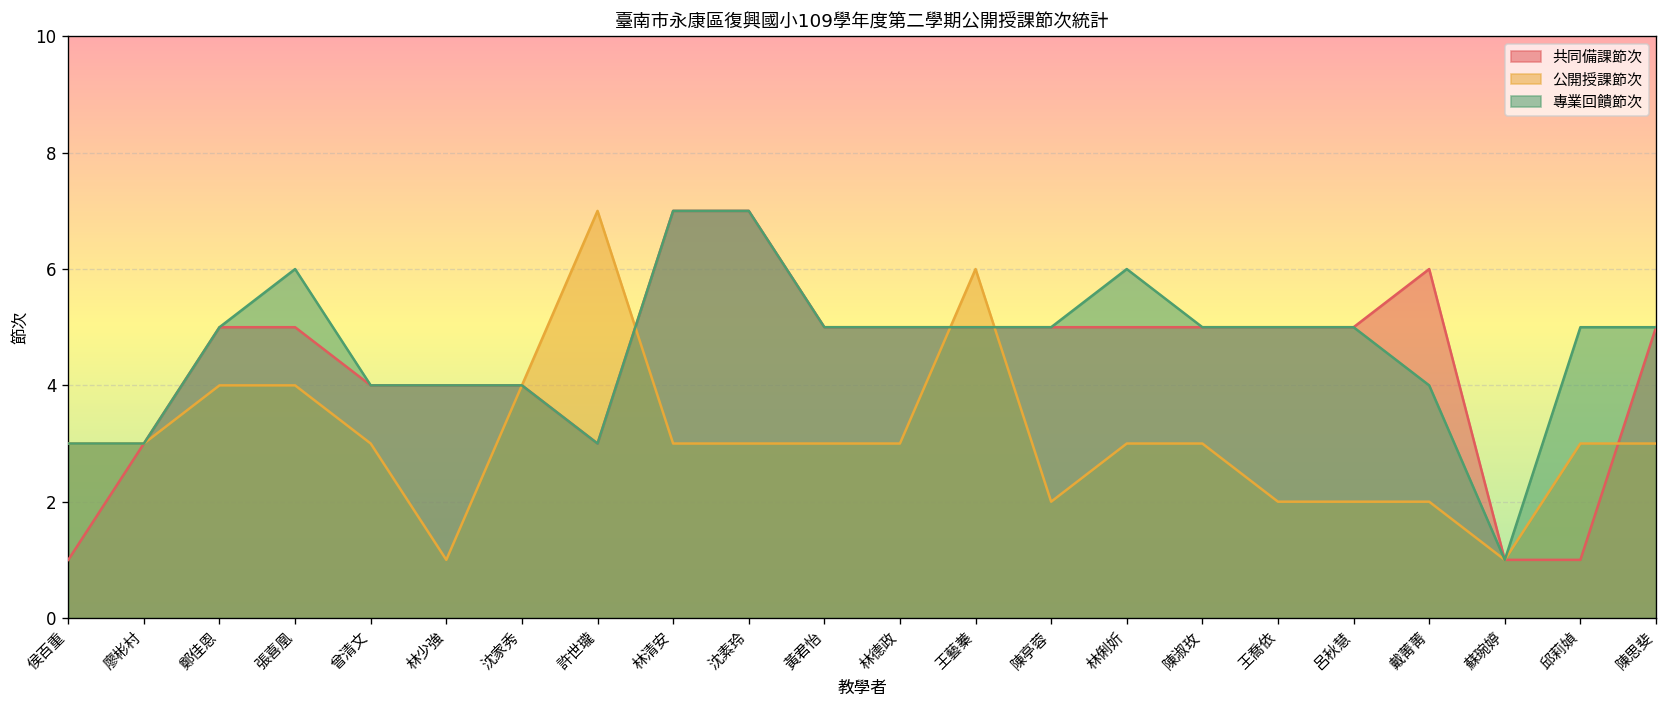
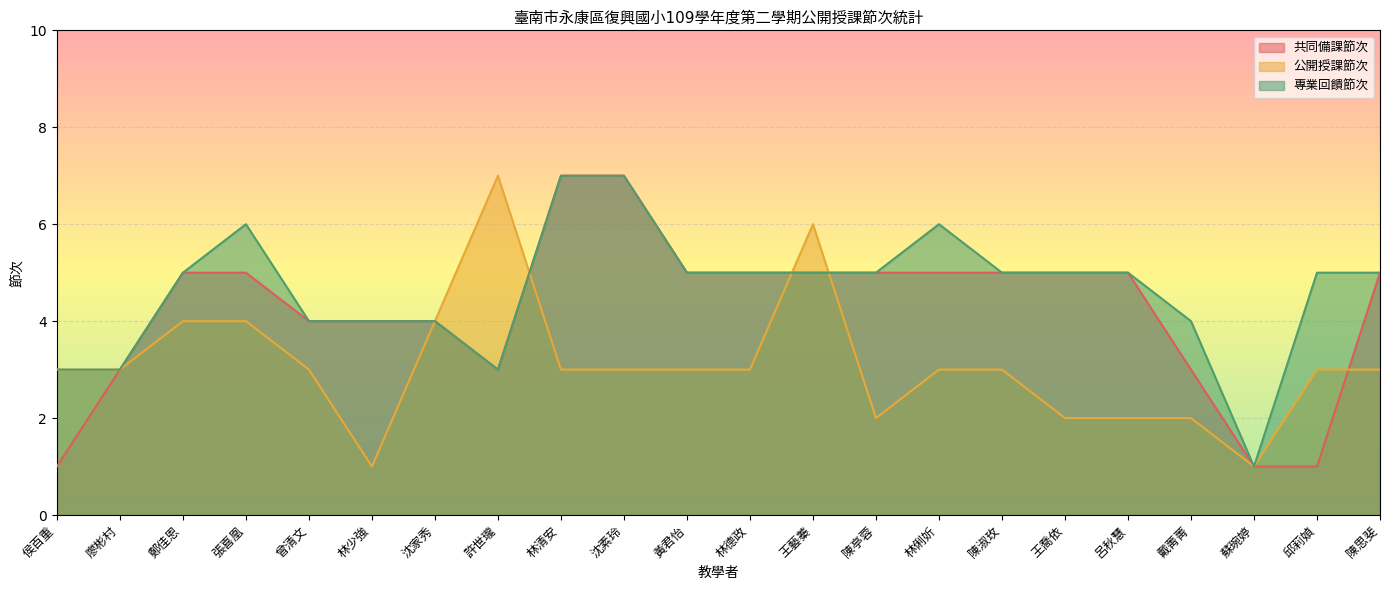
共同備課節次, 戴菁菁: 6 -> 3
